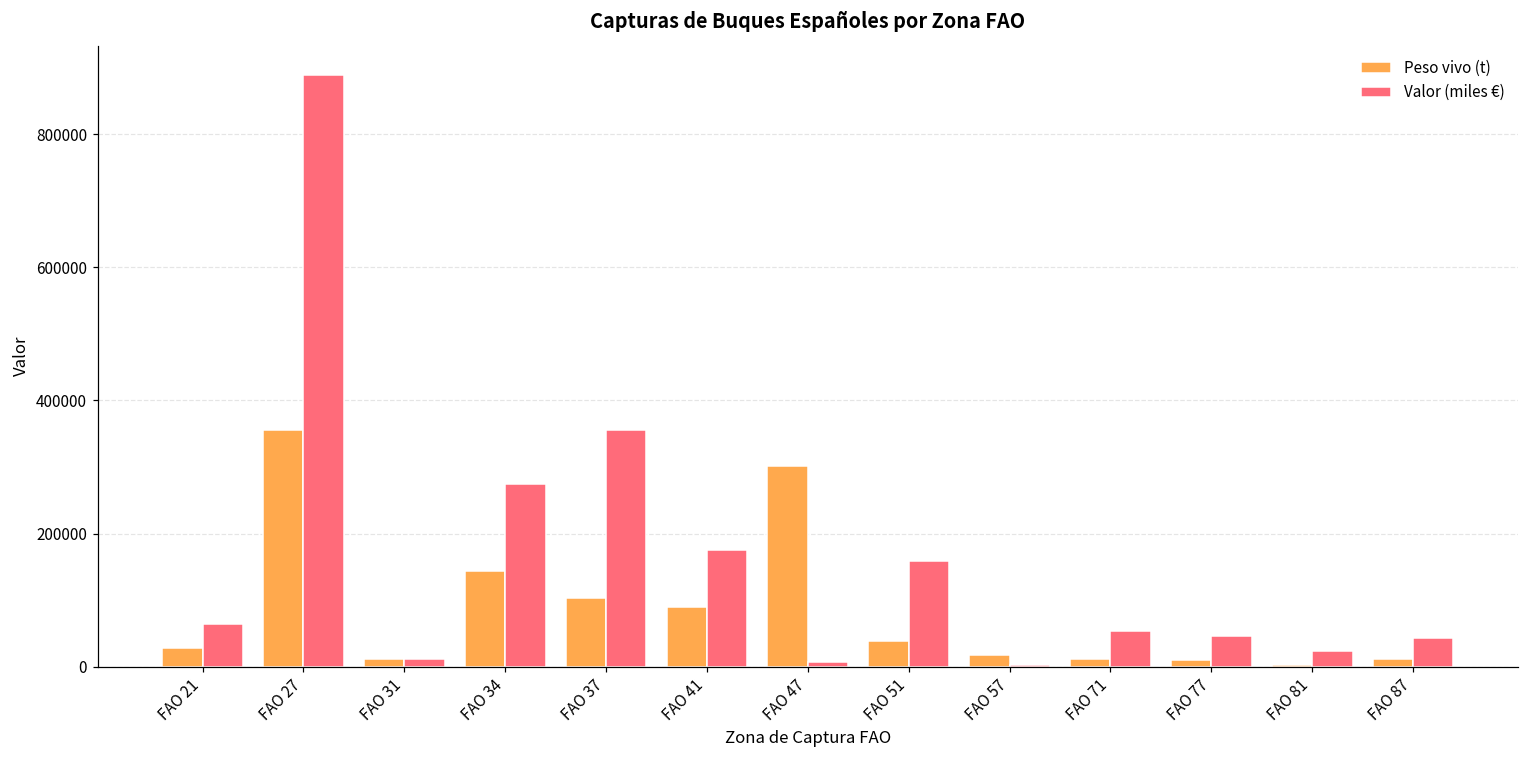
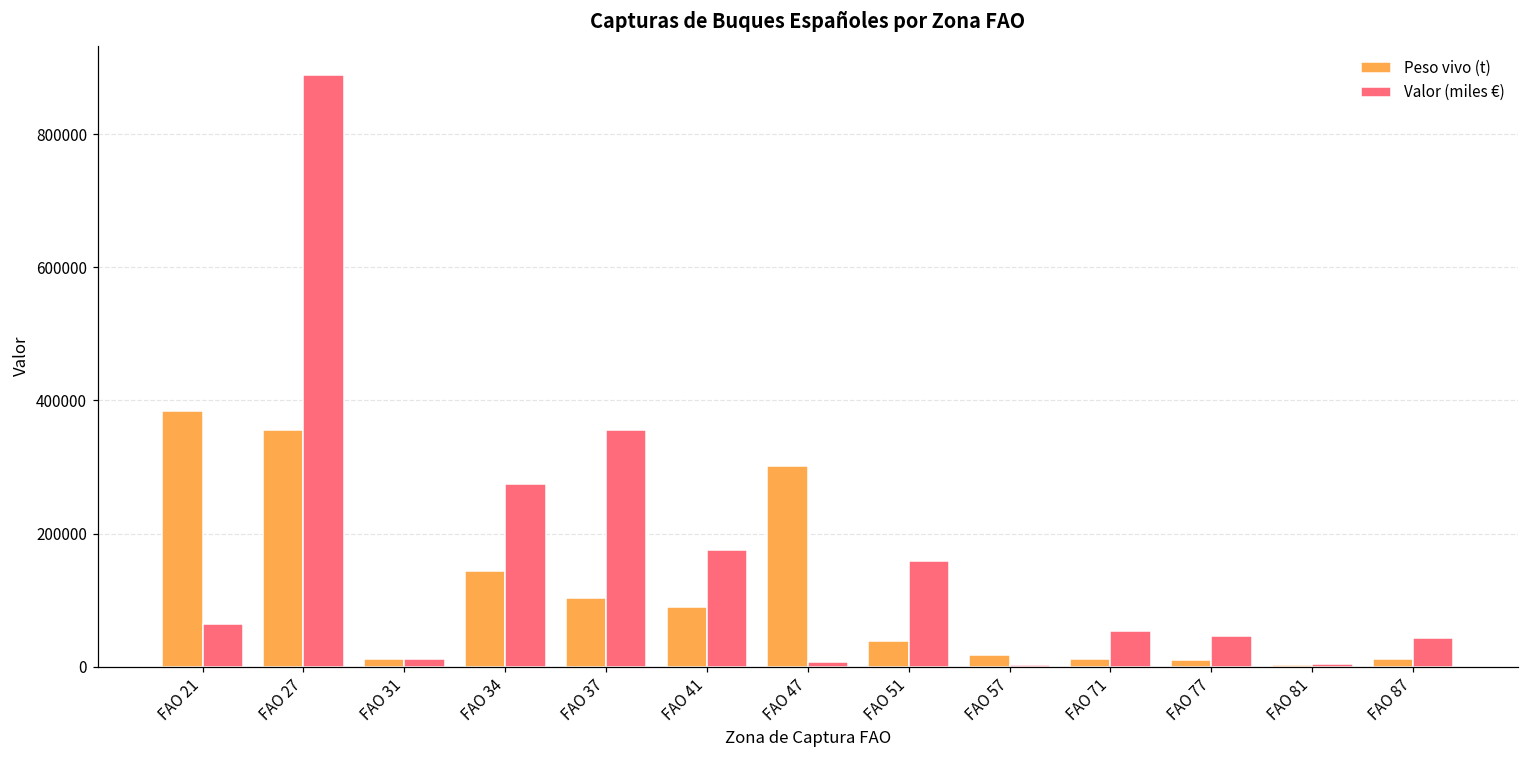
Peso vivo (t), FAO 21: 30000 -> 380000
Valor (miles €), FAO 81: 20000 -> 0
